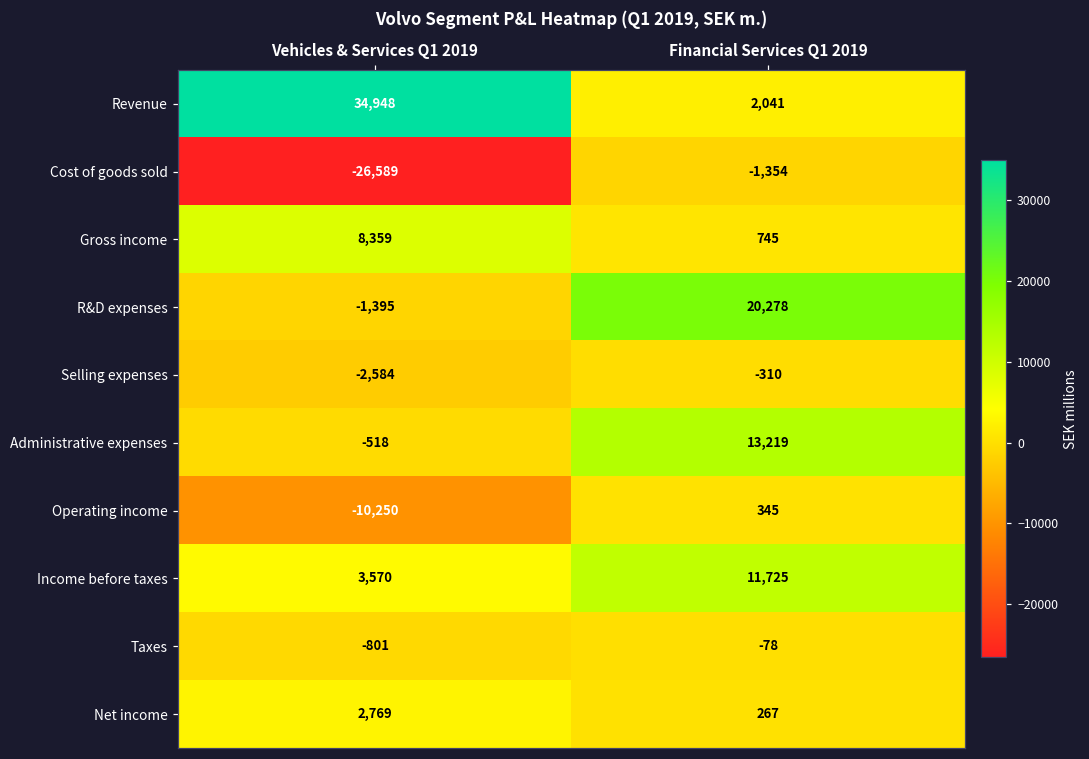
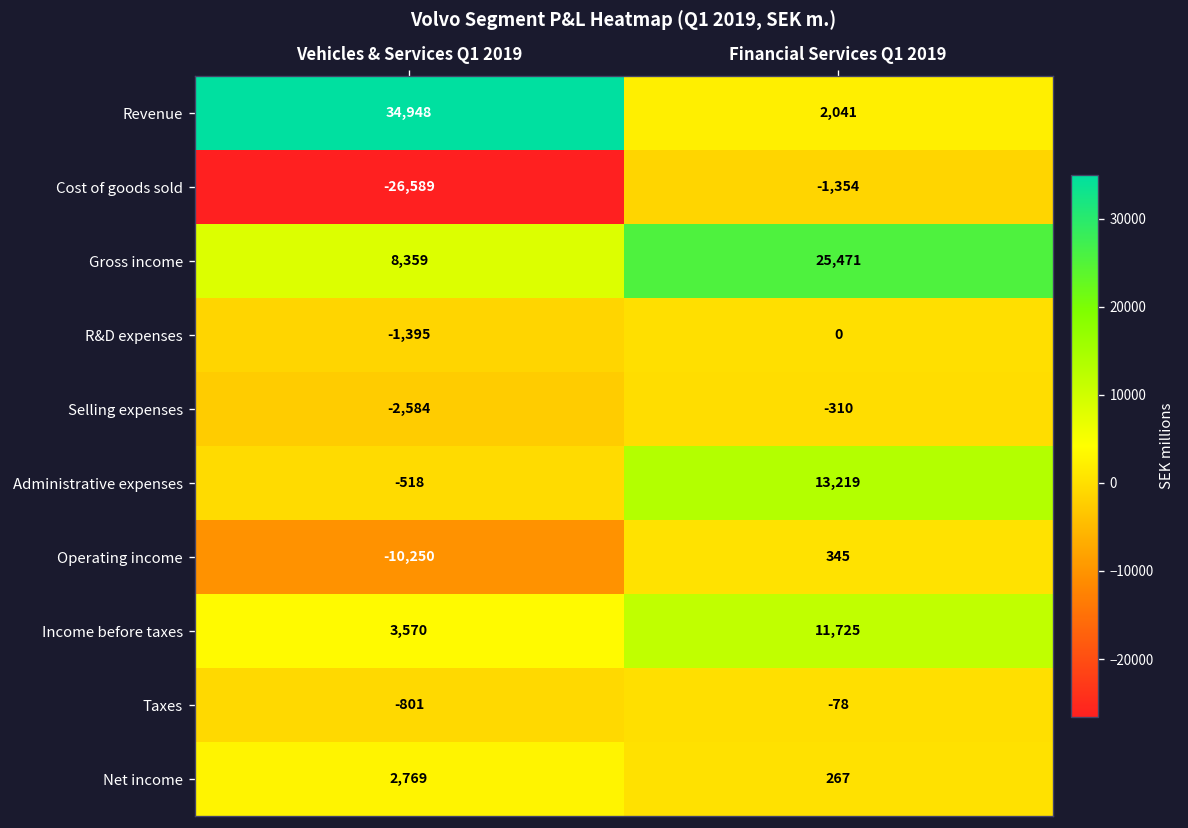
Gross income, Financial Services Q1 2019: 745 -> 25,471
R&D expenses, Financial Services Q1 2019: 20,278 -> 0
